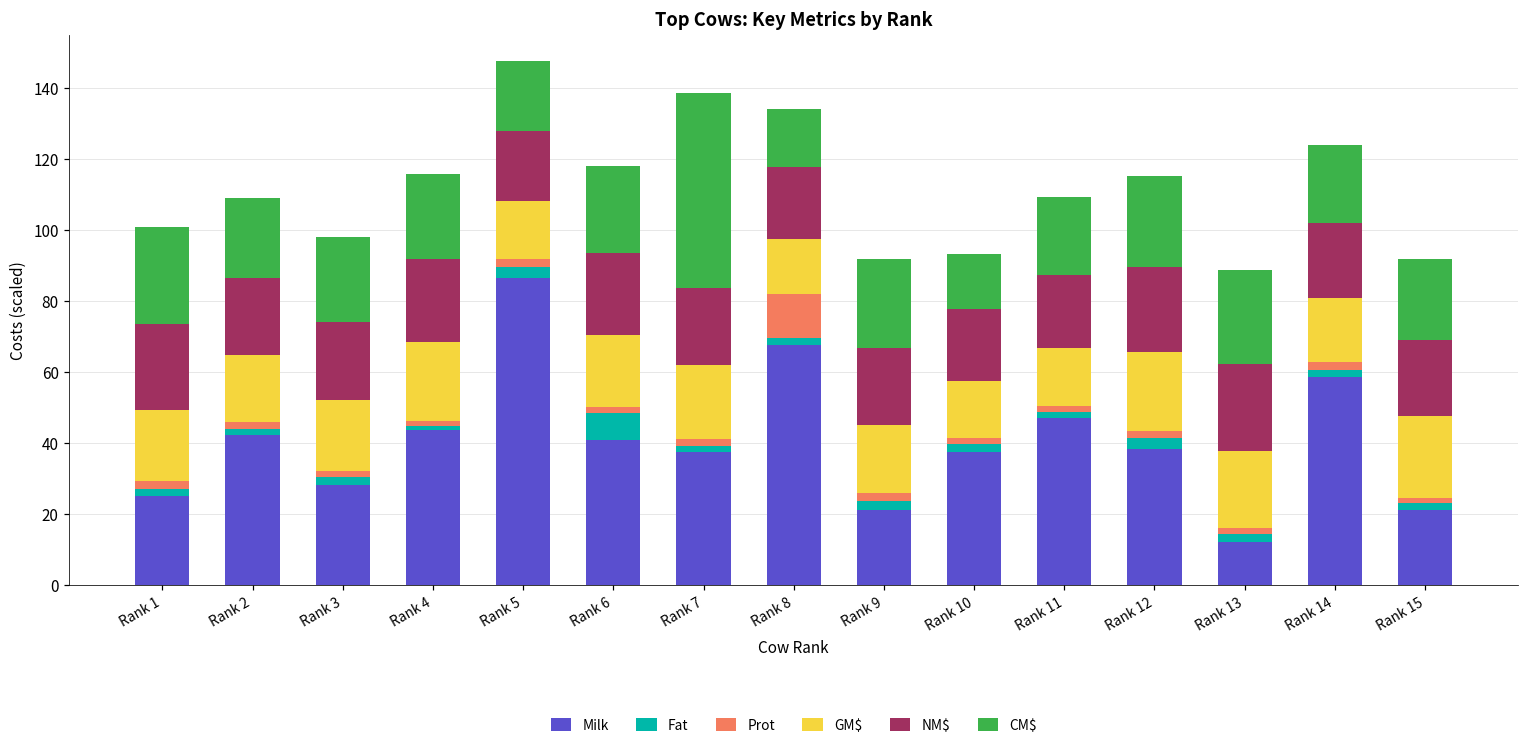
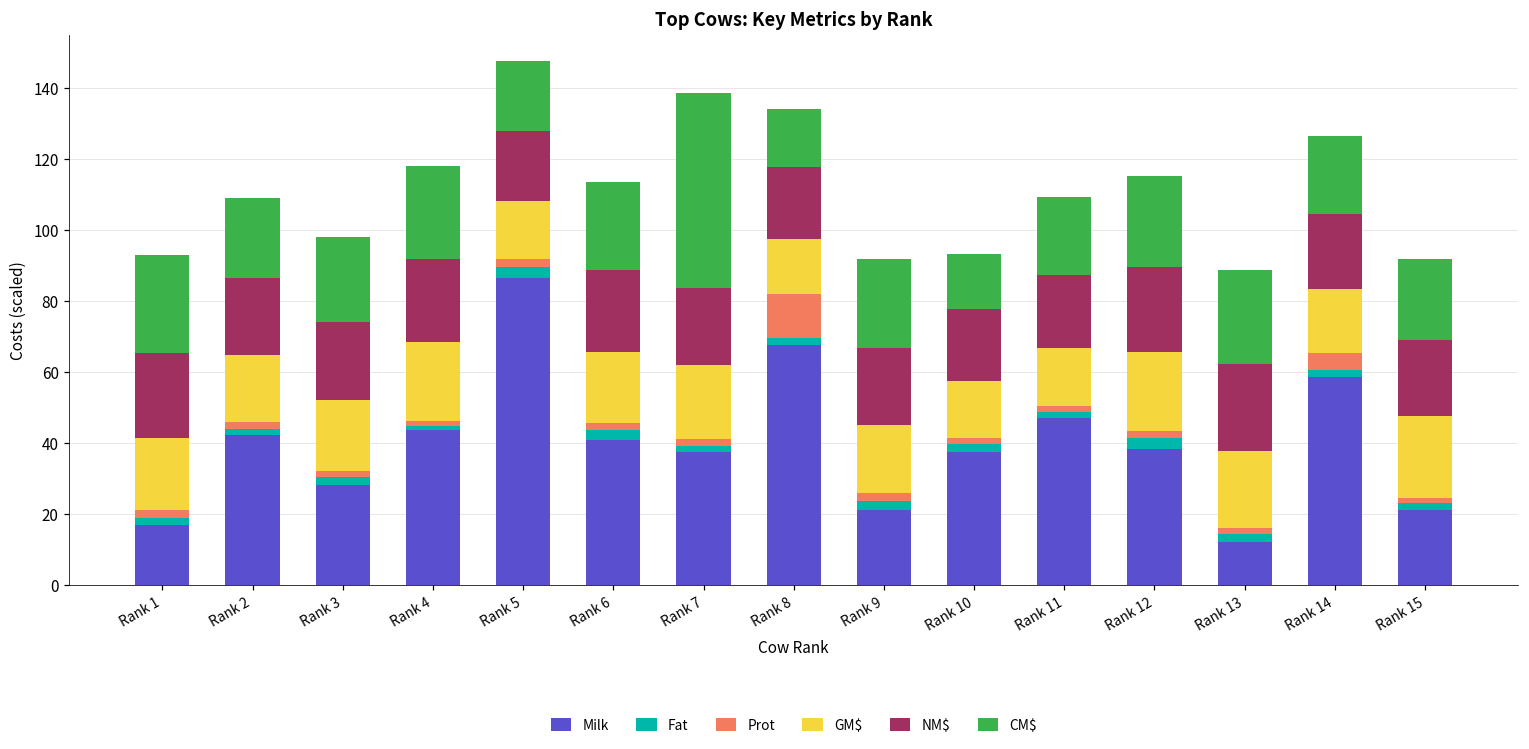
Milk, Rank 1: 25 -> 17
CM$, Rank 4: 24 -> 26
Fat, Rank 6: 7 -> 3
Prot, Rank 14: 2 -> 5
